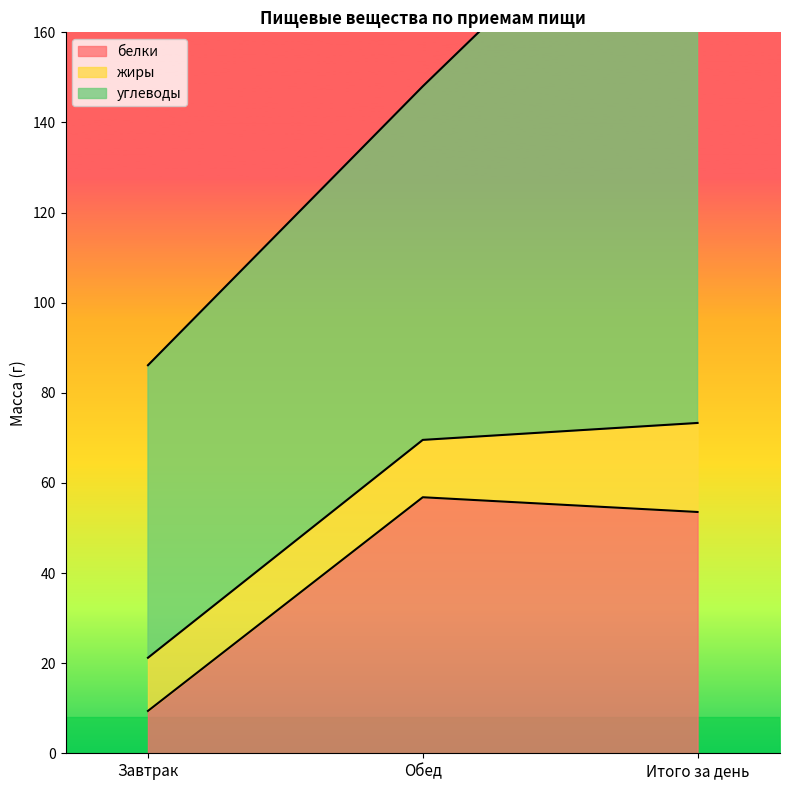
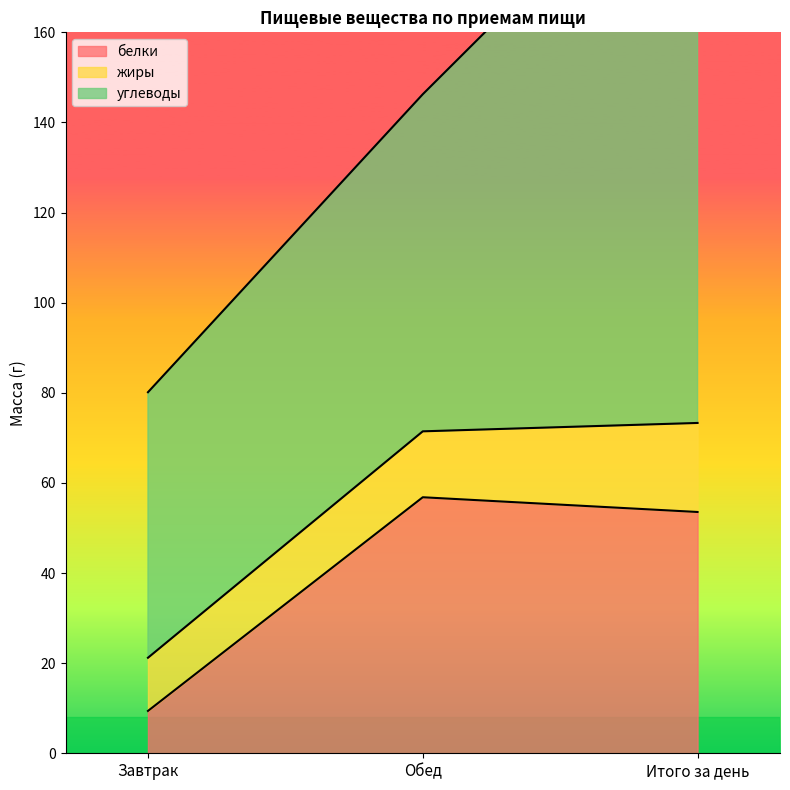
углеводы, Завтрак: 65 -> 59
жиры, Обед: 13 -> 15
углеводы, Обед: 78 -> 75
